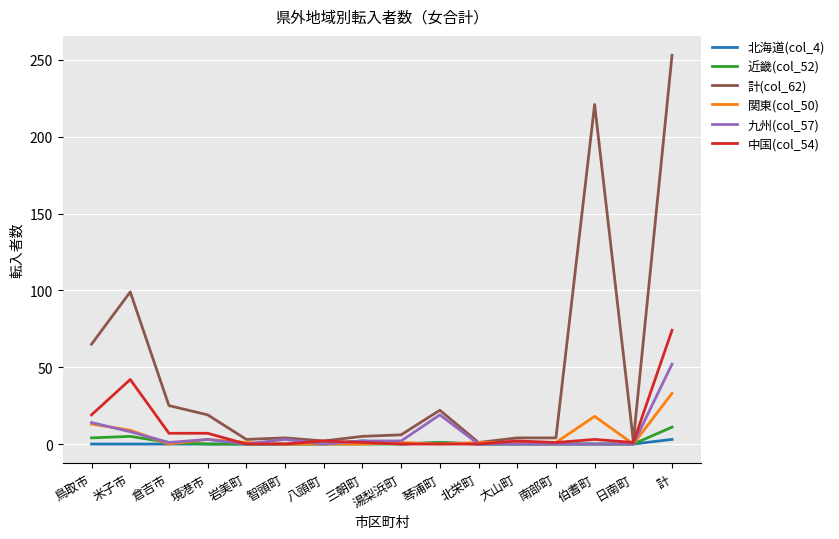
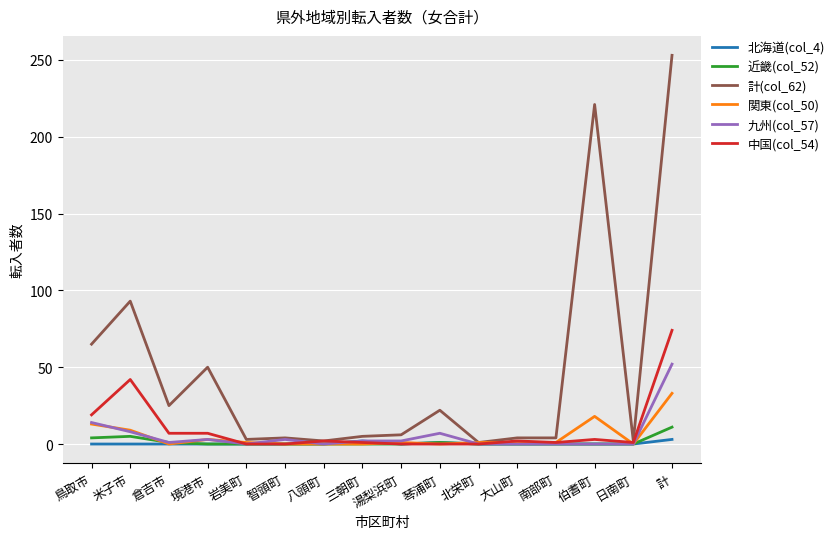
計(col_62), 米子市: 99 -> 93
計(col_62), 境港市: 19 -> 50
九州(col_57), 琴浦町: 19 -> 7
